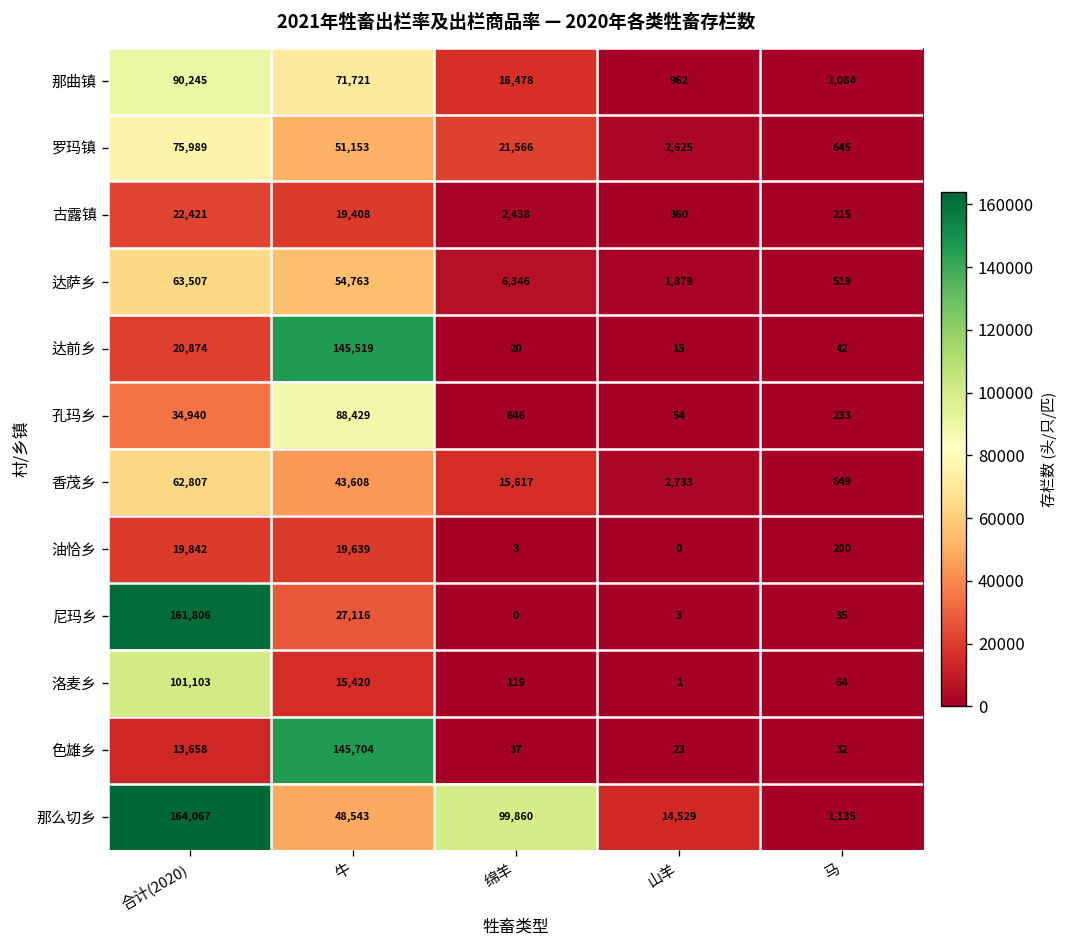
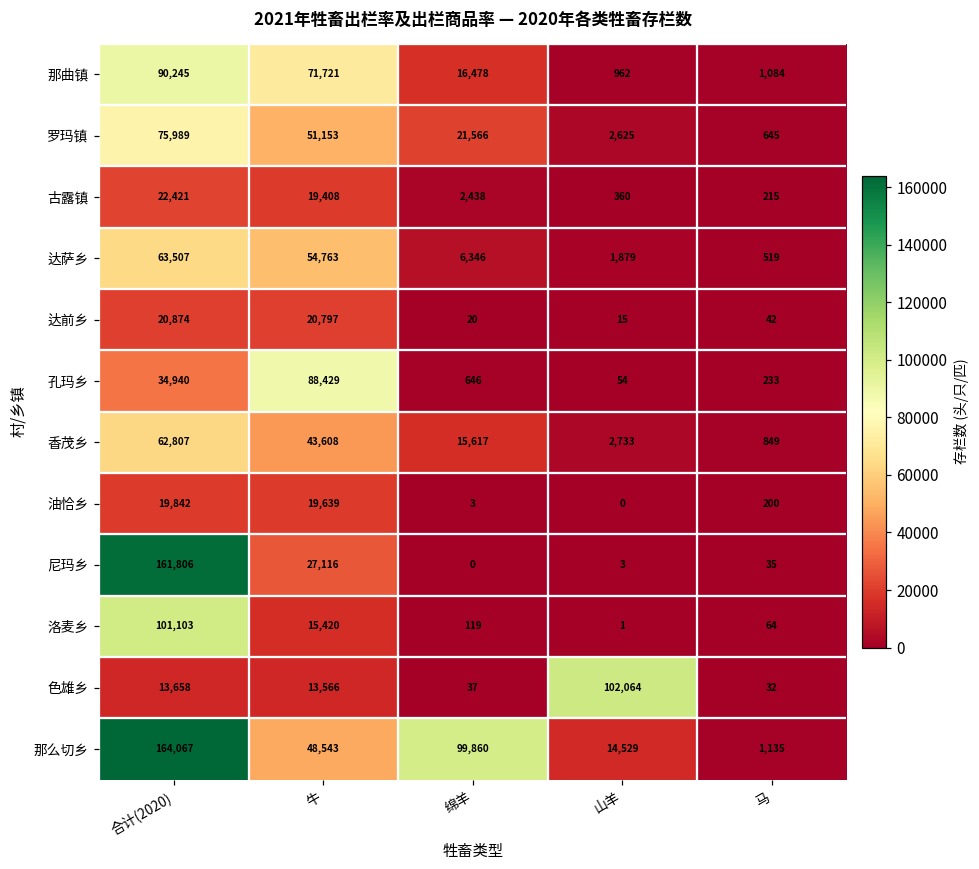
达前乡, 牛: 145,519 -> 20,797
色雄乡, 牛: 145,704 -> 13,566
色雄乡, 山羊: 23 -> 102,064
